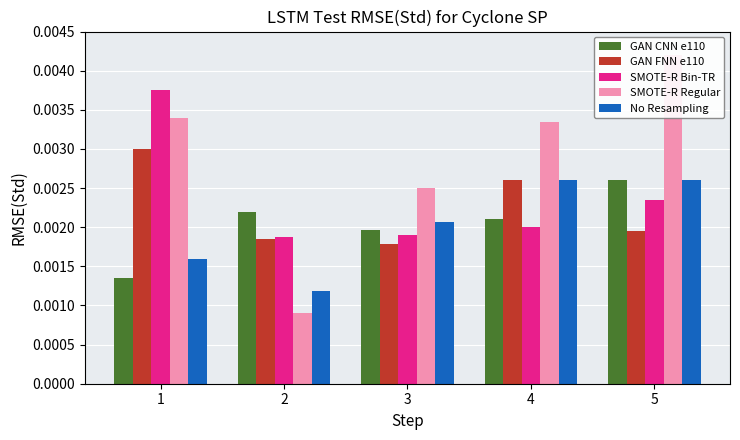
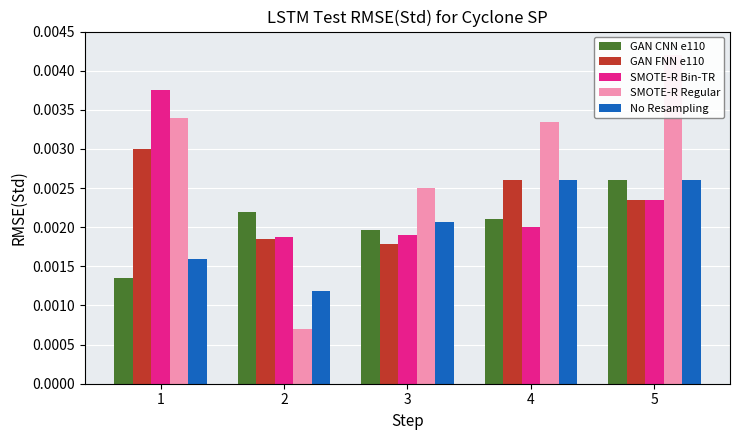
SMOTE-R Regular, 2: 0.0009 -> 0.0007
GAN FNN e110, 5: 0.0020 -> 0.0024
